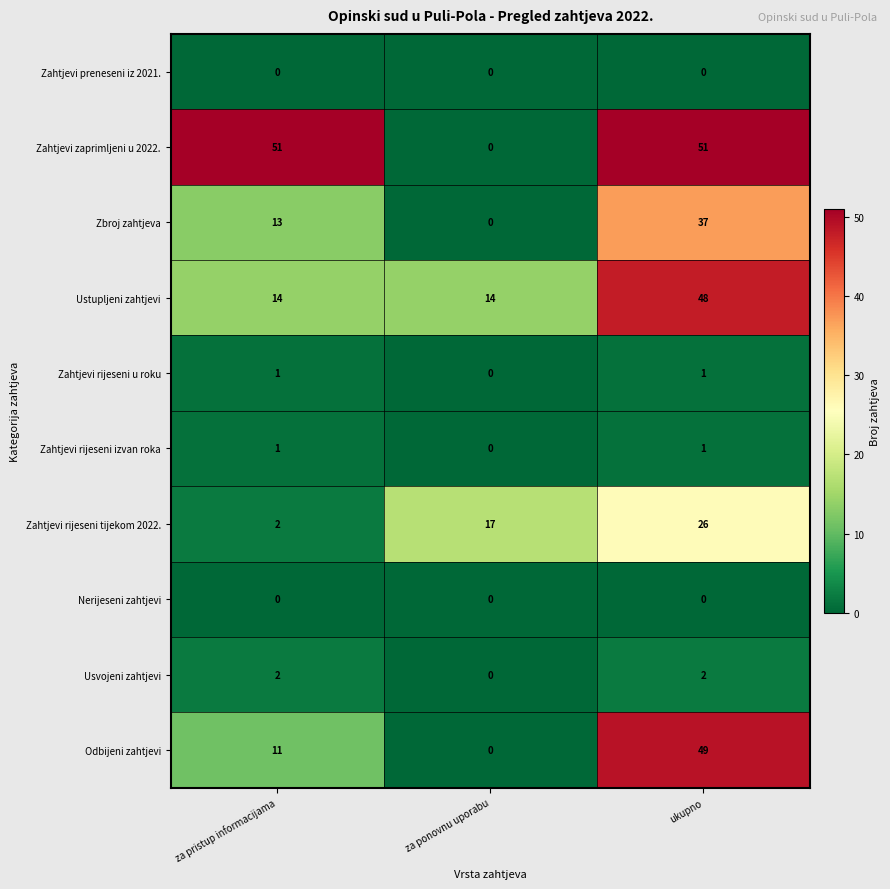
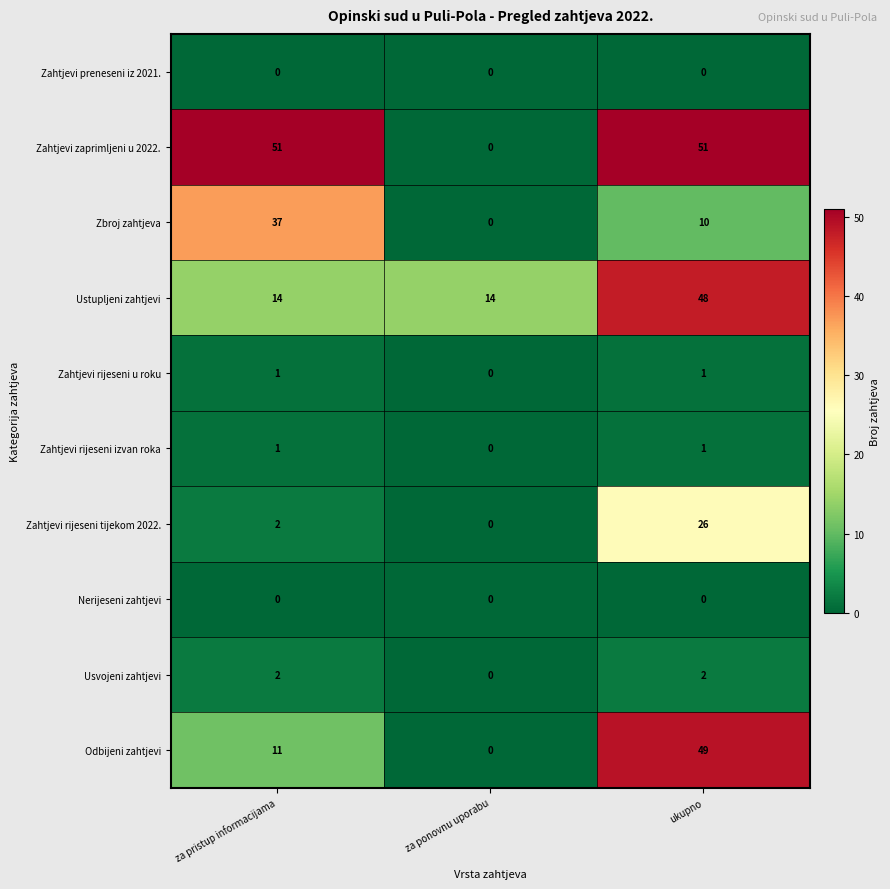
Zbroj zahtjeva, za pristup informacijama: 13 -> 37
Zbroj zahtjeva, ukupno: 37 -> 10
Zahtjevi rijeseni tijekom 2022., za ponovnu uporabu: 17 -> 0
